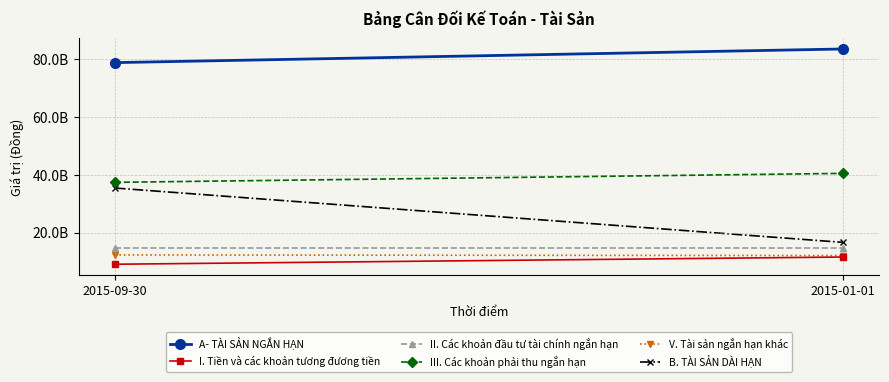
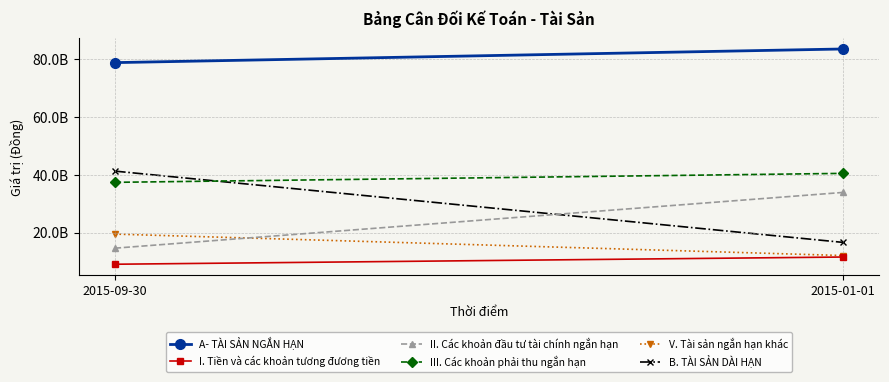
V. Tài sản ngắn hạn khác, 2015-09-30: 12000000000 -> 19000000000
B. TÀI SẢN DÀI HẠN, 2015-09-30: 35000000000 -> 41000000000
II. Các khoản đầu tư tài chính ngắn hạn, 2015-01-01: 15000000000 -> 34000000000
